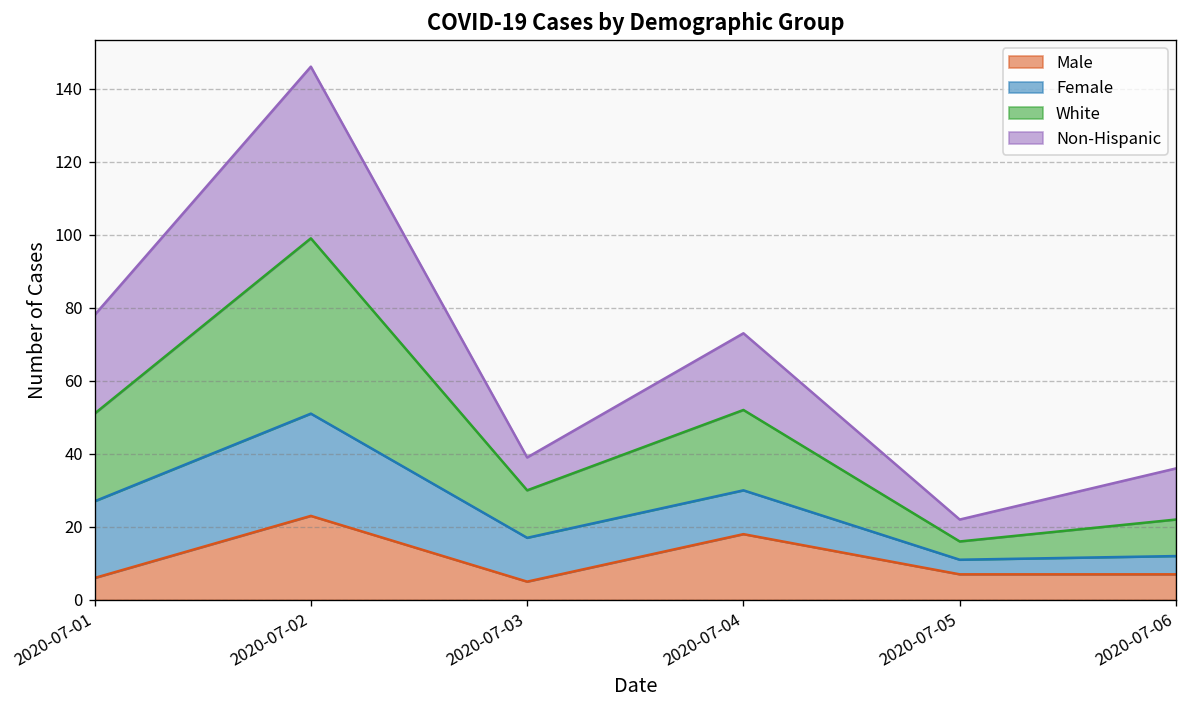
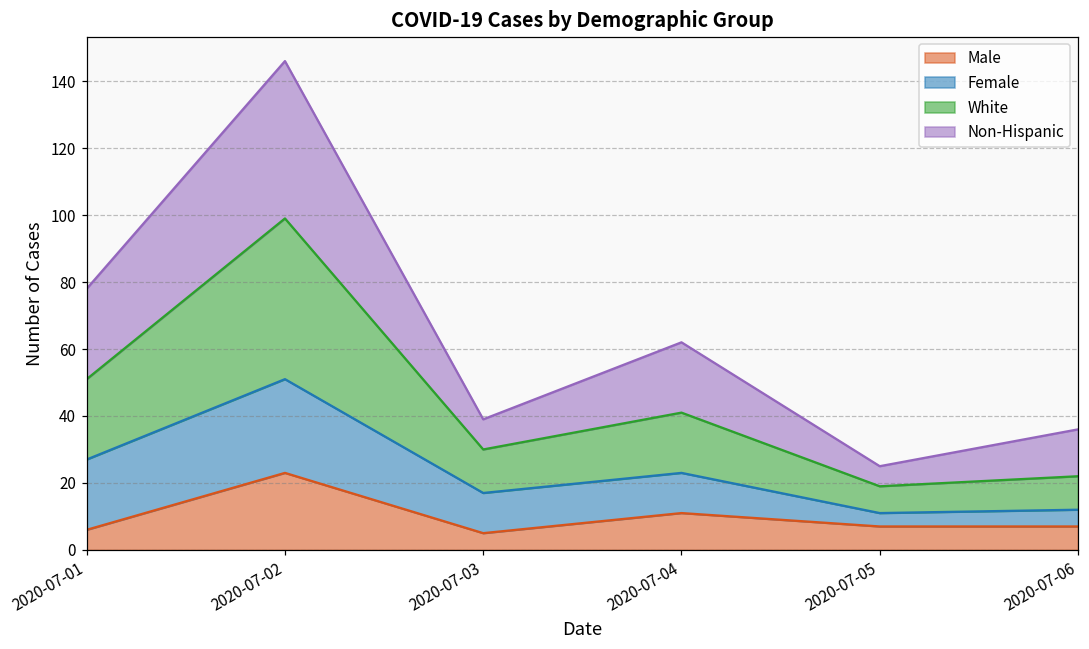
Male, 2020-07-04: 18 -> 11
White, 2020-07-04: 22 -> 18
White, 2020-07-05: 5 -> 8
